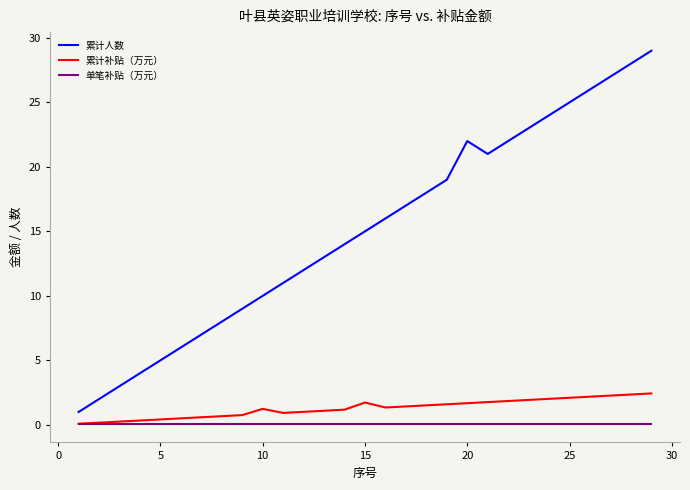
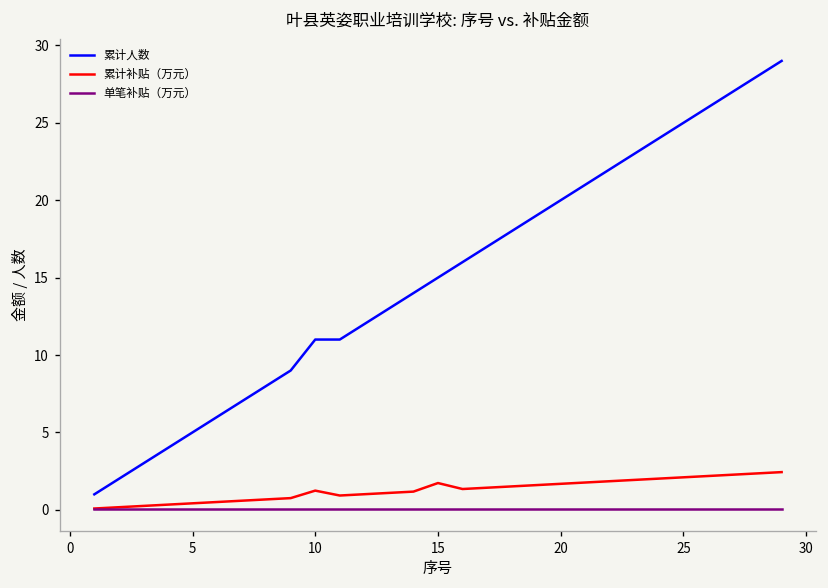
累计人数, 10: 10 -> 11
累计人数, 20: 22 -> 20
